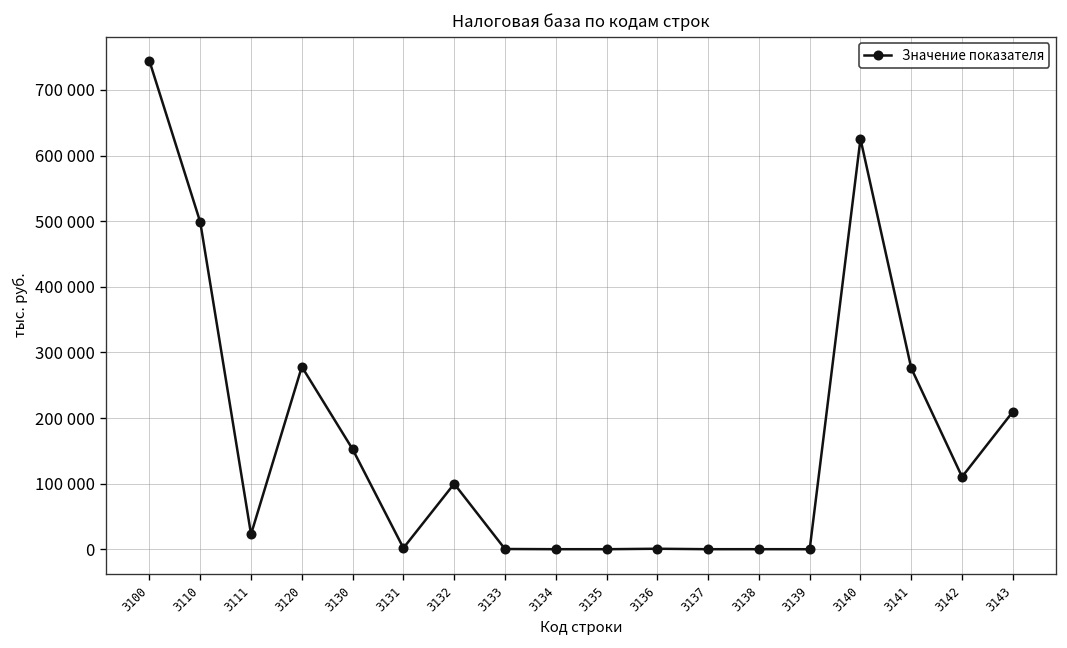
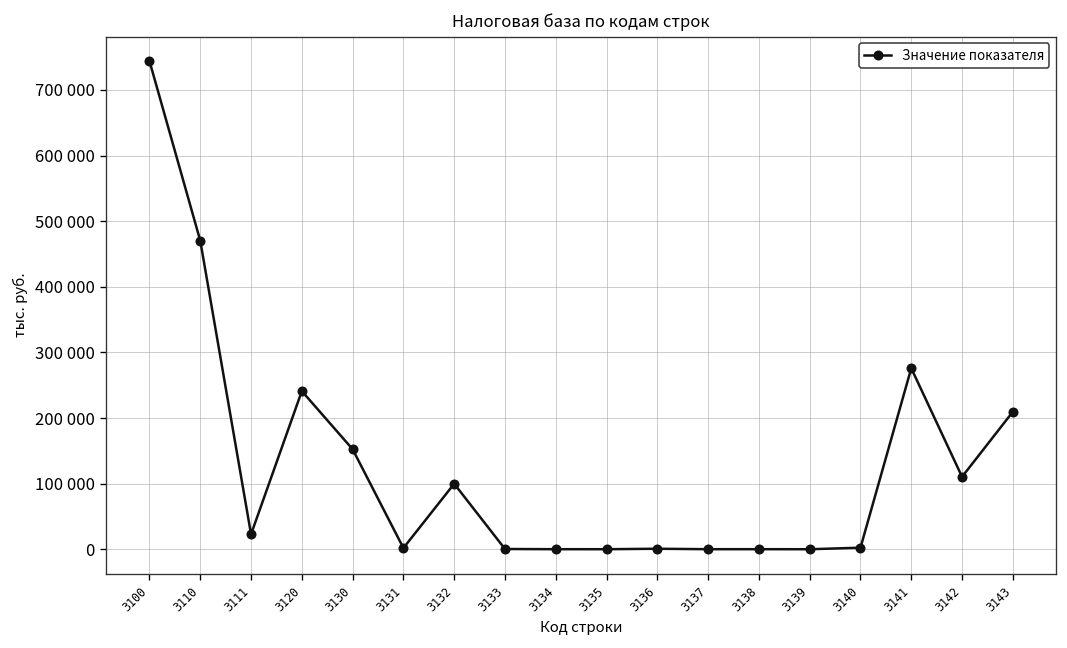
3110: 500000 -> 470000
3120: 280000 -> 240000
3140: 630000 -> 0
